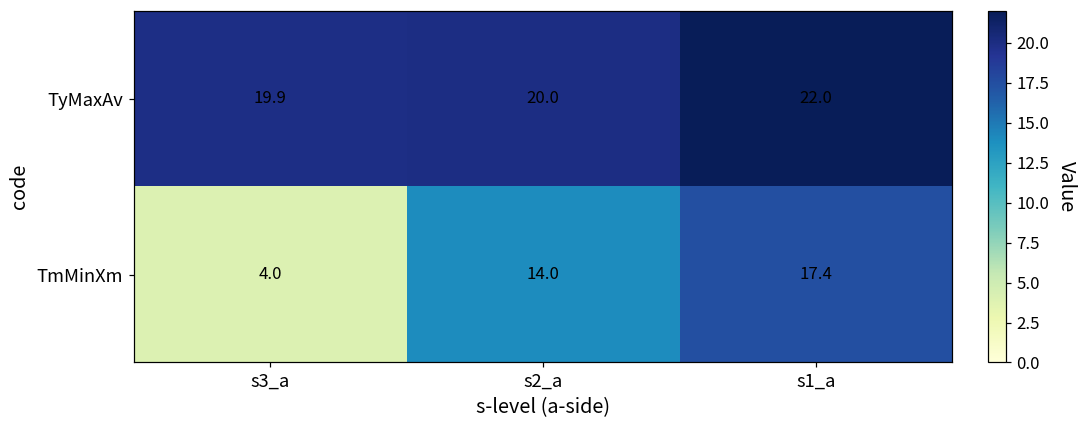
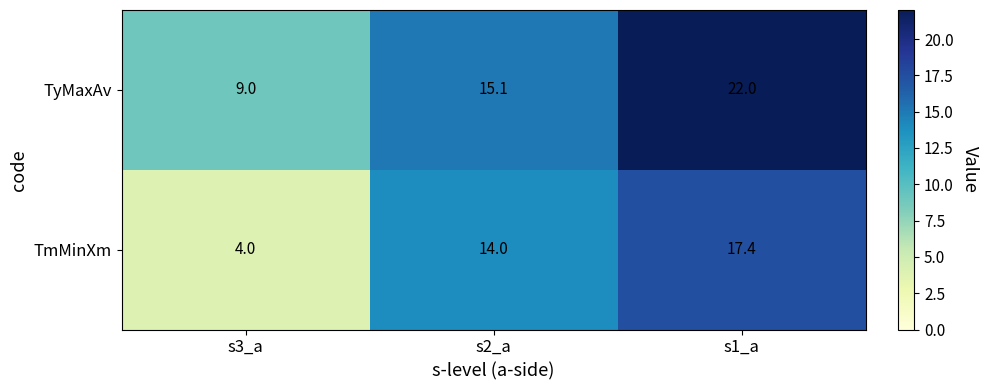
TyMaxAv, s3_a: 19.9 -> 9.0
TyMaxAv, s2_a: 20.0 -> 15.1
